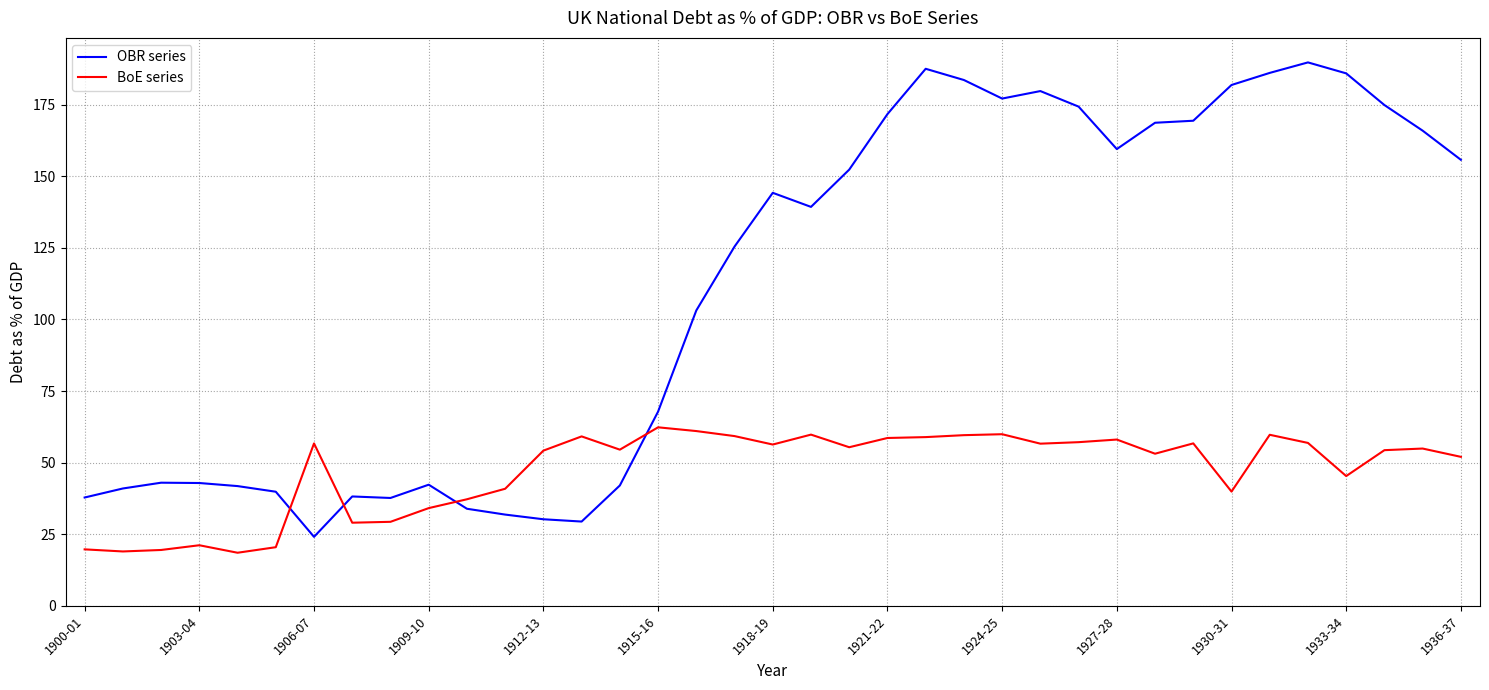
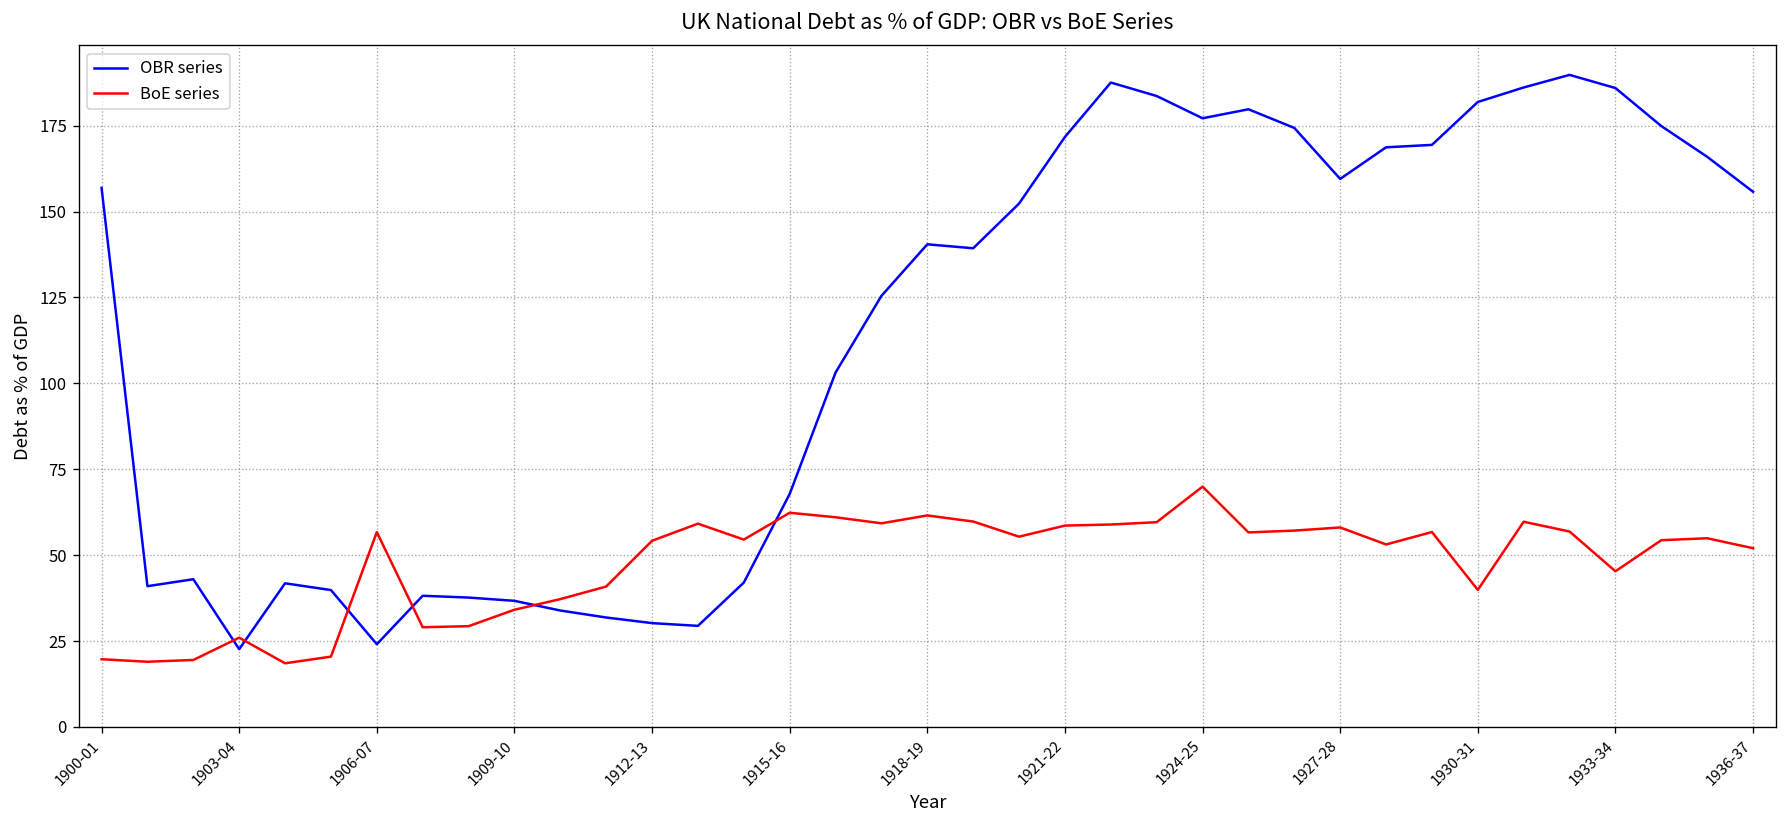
OBR series, 1900-01: 38 -> 157
OBR series, 1903-04: 43 -> 23
BoE series, 1903-04: 21 -> 26
OBR series, 1909-10: 42 -> 37
OBR series, 1918-19: 144 -> 140
BoE series, 1918-19: 56 -> 62
BoE series, 1924-25: 60 -> 70
